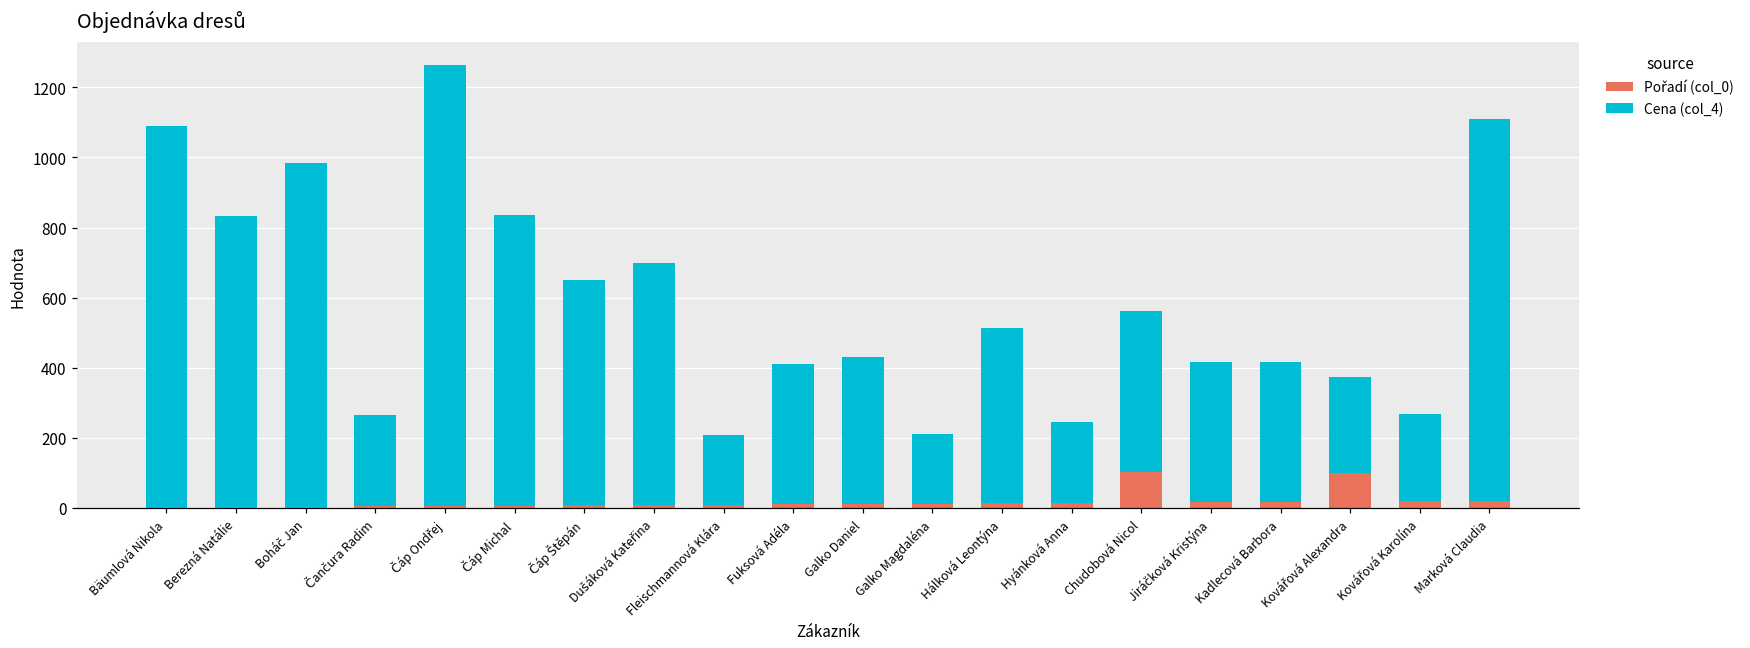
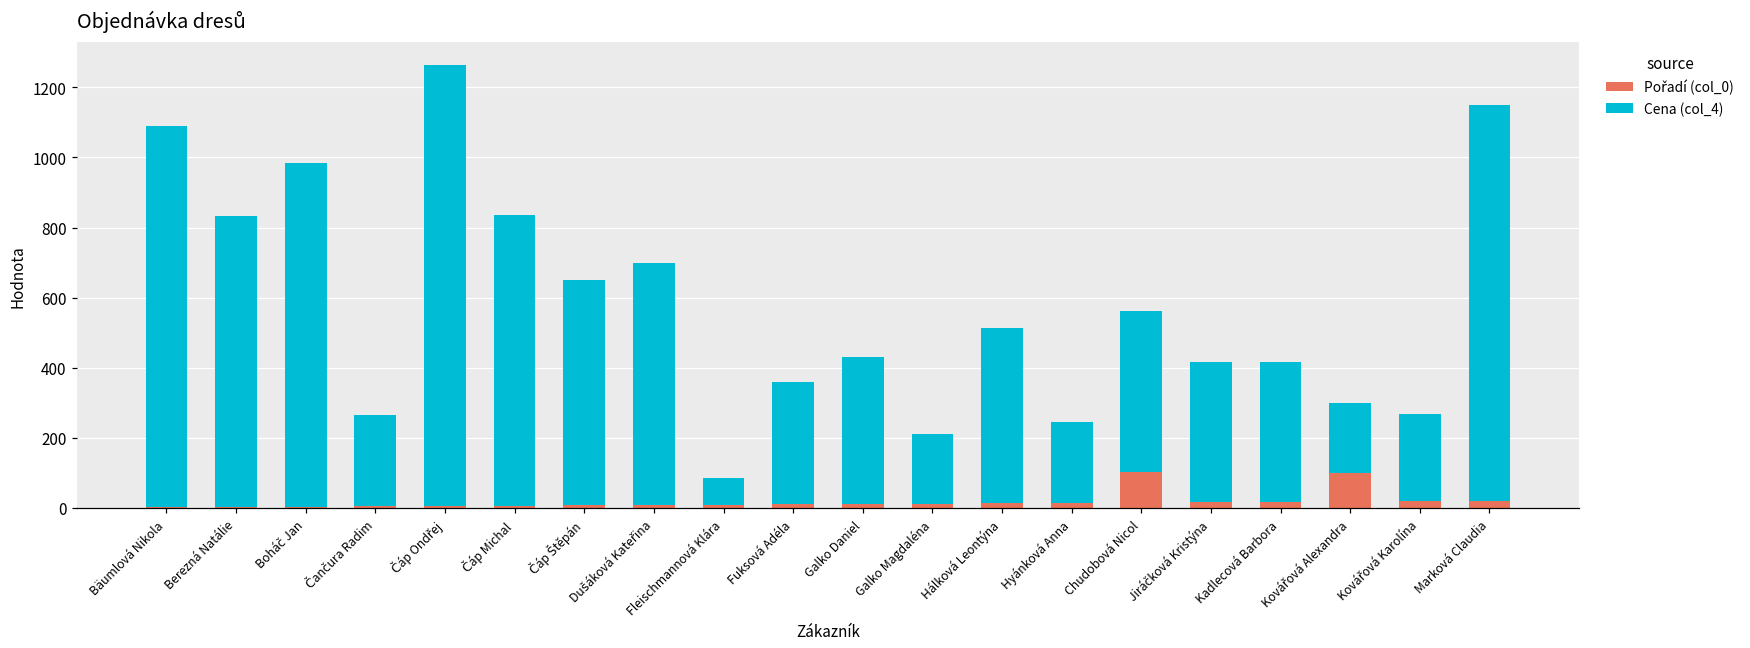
Cena (col_4), Fleischmannová Klára: 200 -> 80
Cena (col_4), Fuksová Adéla: 400 -> 350
Cena (col_4), Kovářová Alexandra: 270 -> 200
Cena (col_4), Marková Claudia: 1090 -> 1130
